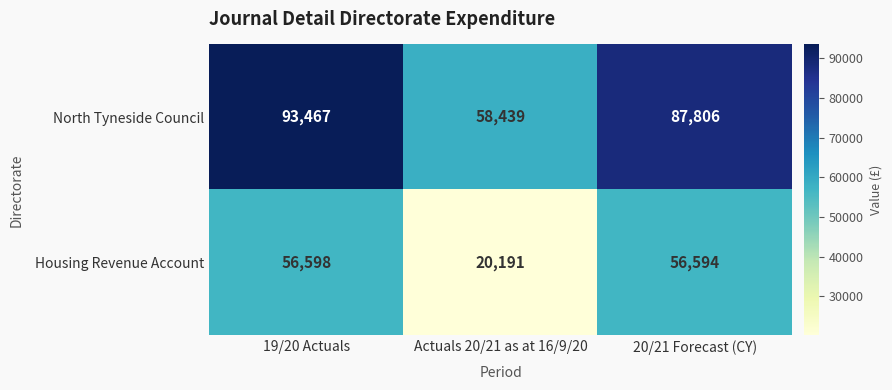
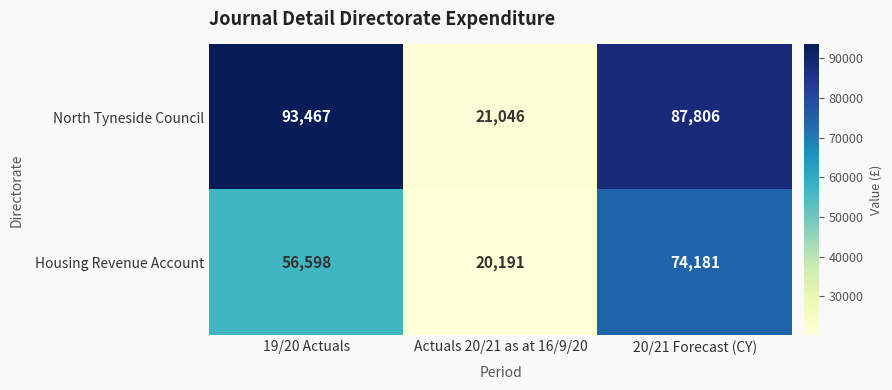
North Tyneside Council, Actuals 20/21 as at 16/9/20: 58,439 -> 21,046
Housing Revenue Account, 20/21 Forecast (CY): 56,594 -> 74,181
